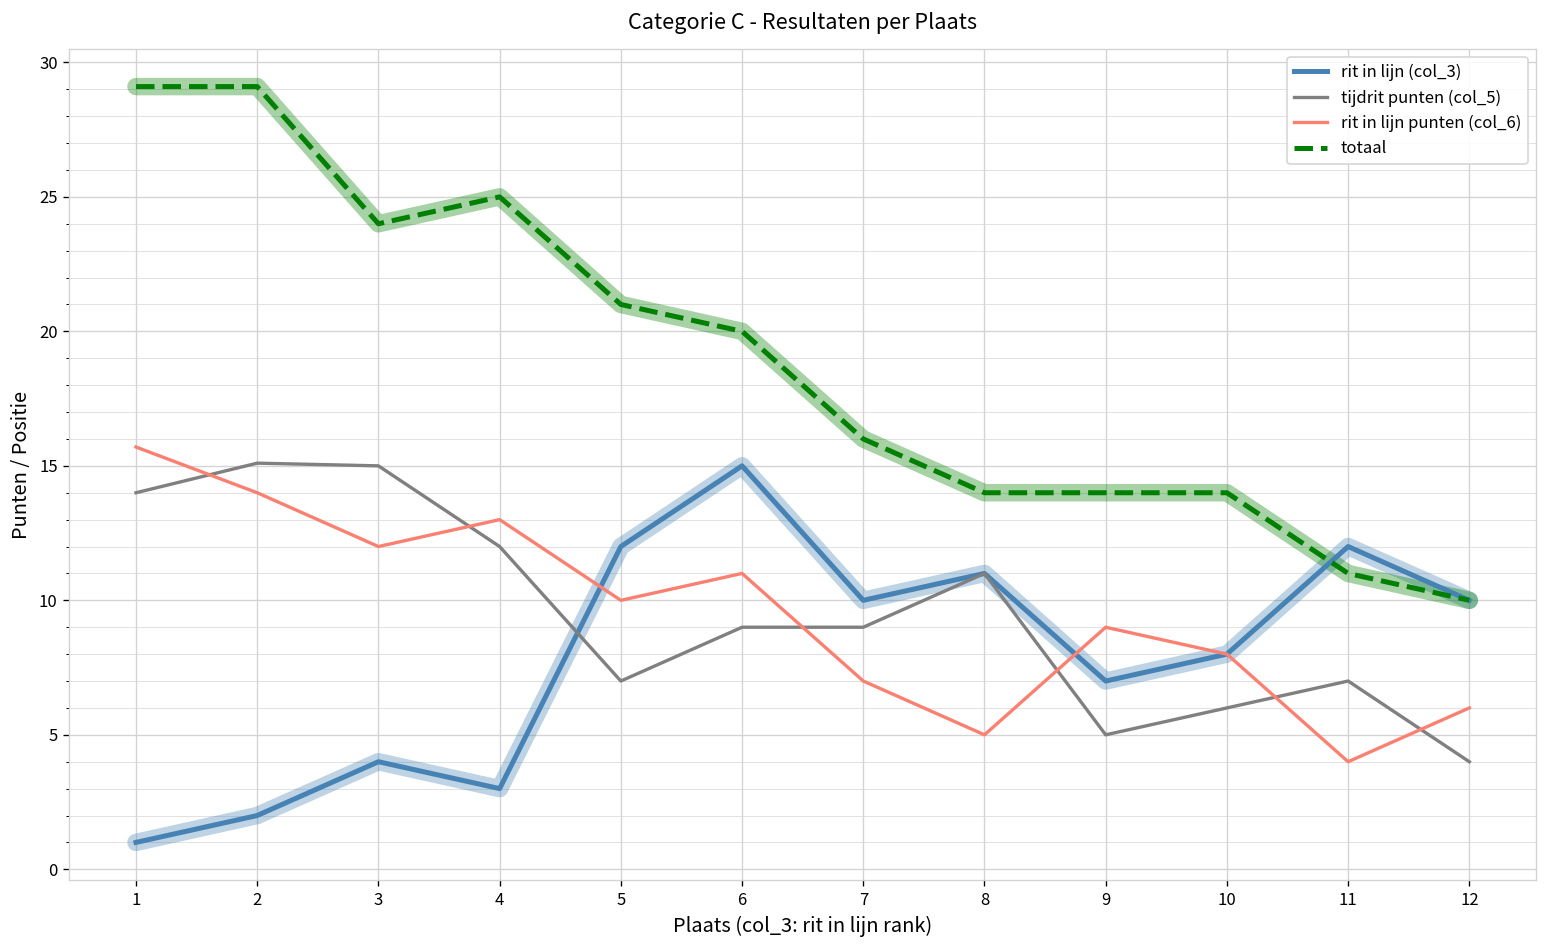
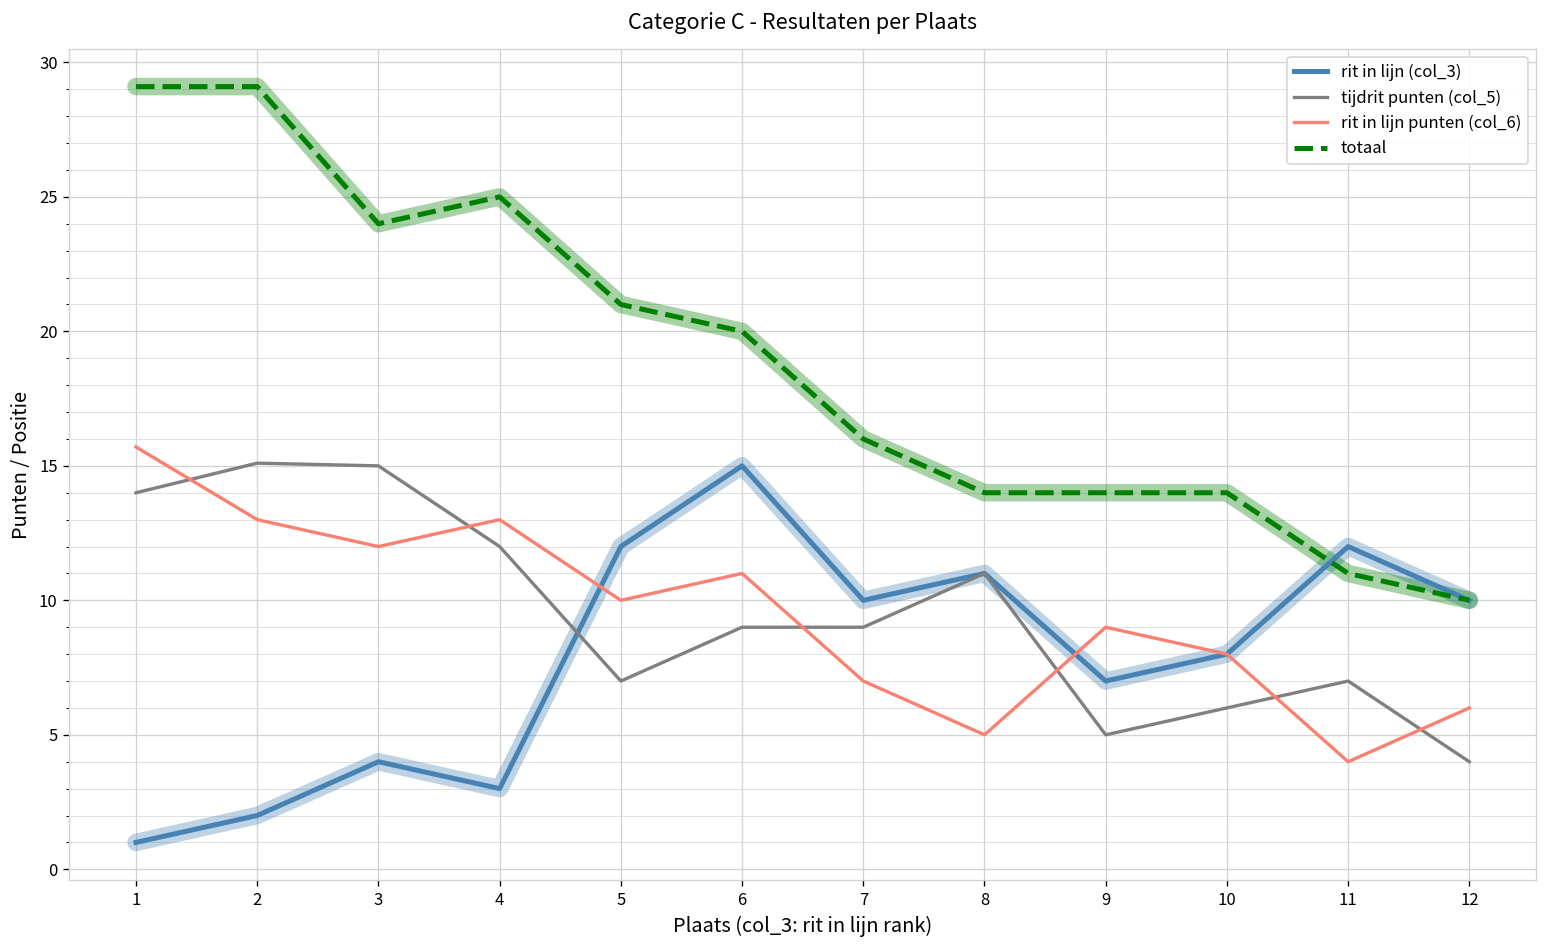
rit in lijn punten (col_6), 2: 14 -> 13
